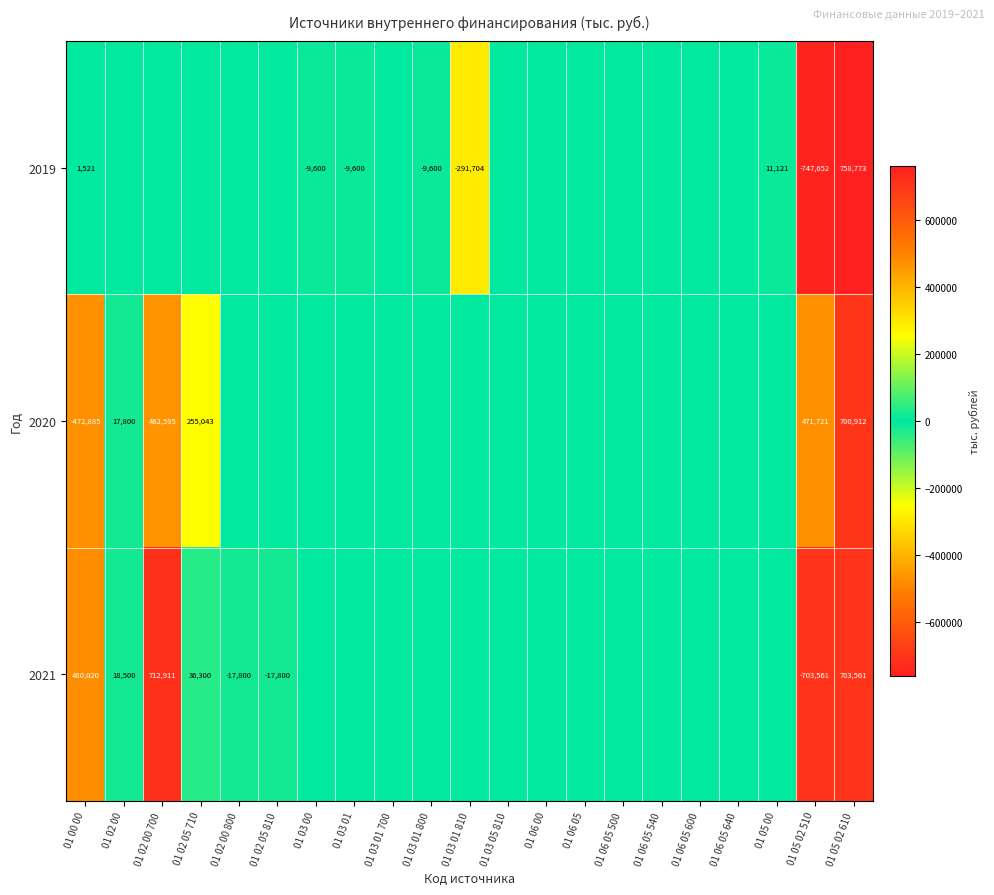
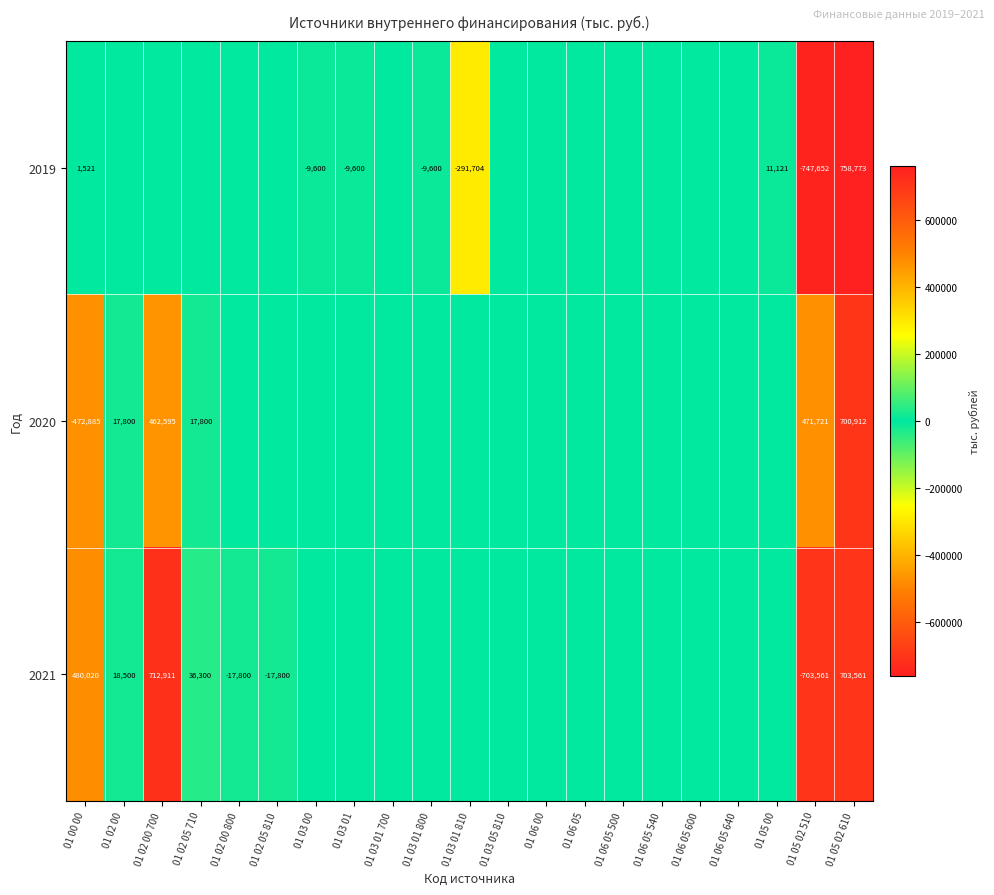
2020, 01 02 05 710: 255,043 -> 17,800
